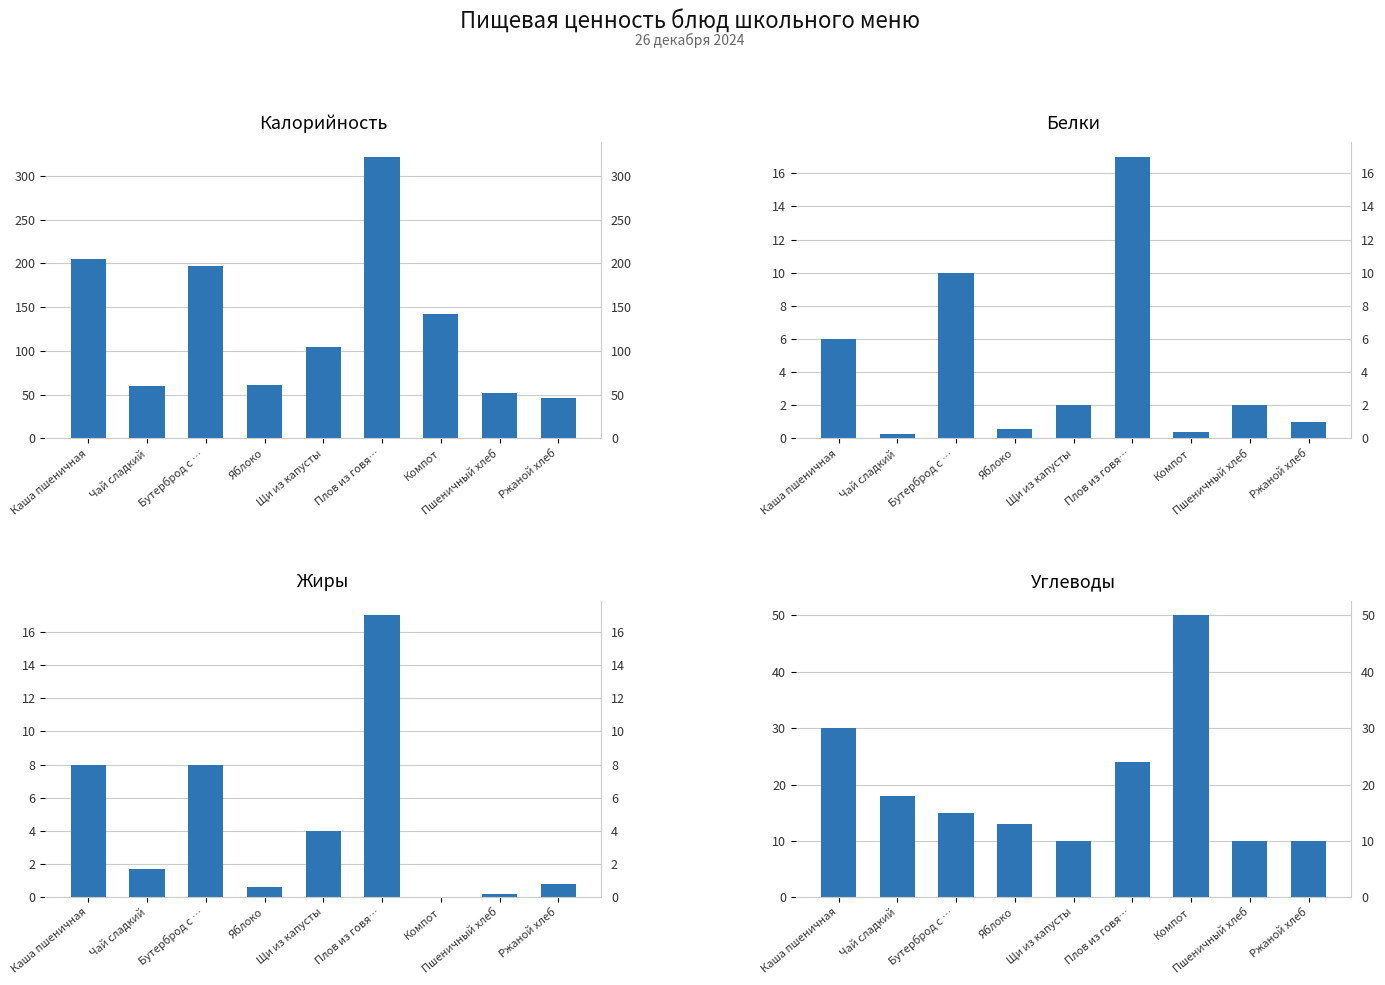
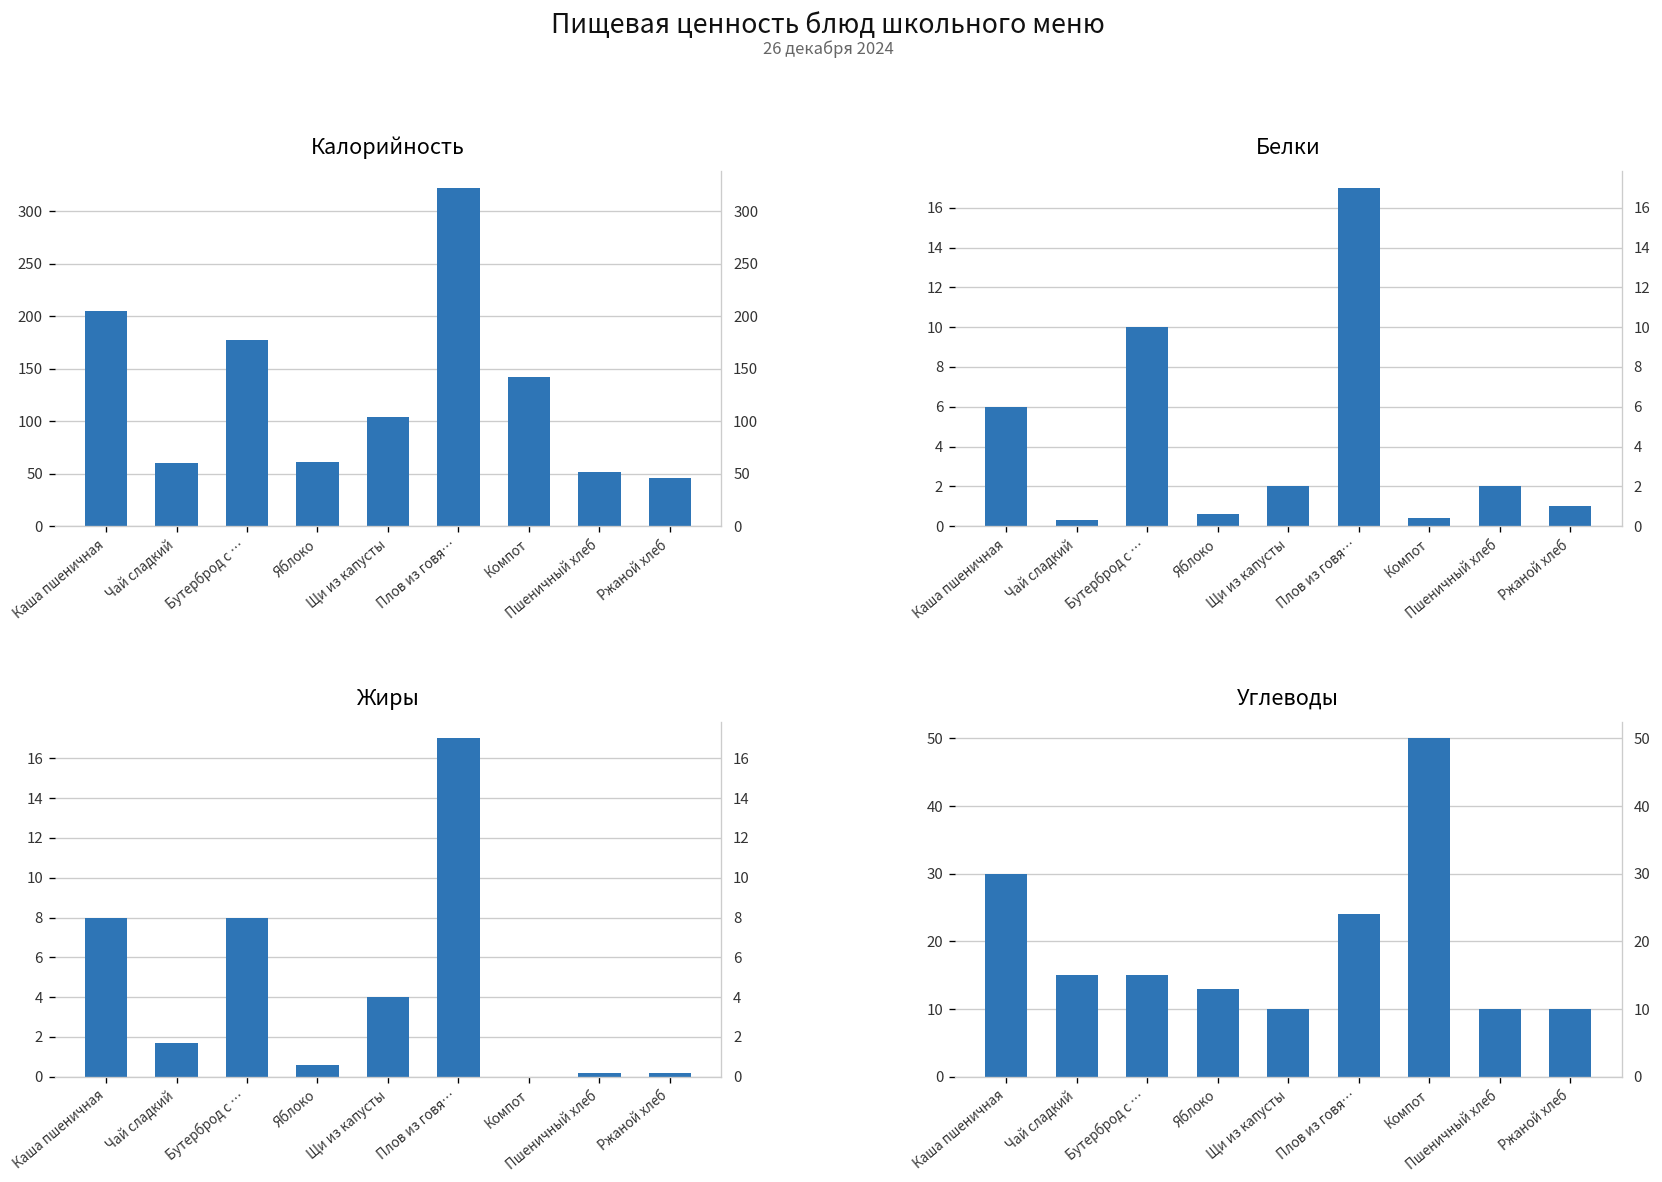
Калорийность, Бутерброд с …: 200 -> 180
Жиры, Ржаной хлеб: 0.8 -> 0.2
Углеводы, Чай сладкий: 18 -> 15
